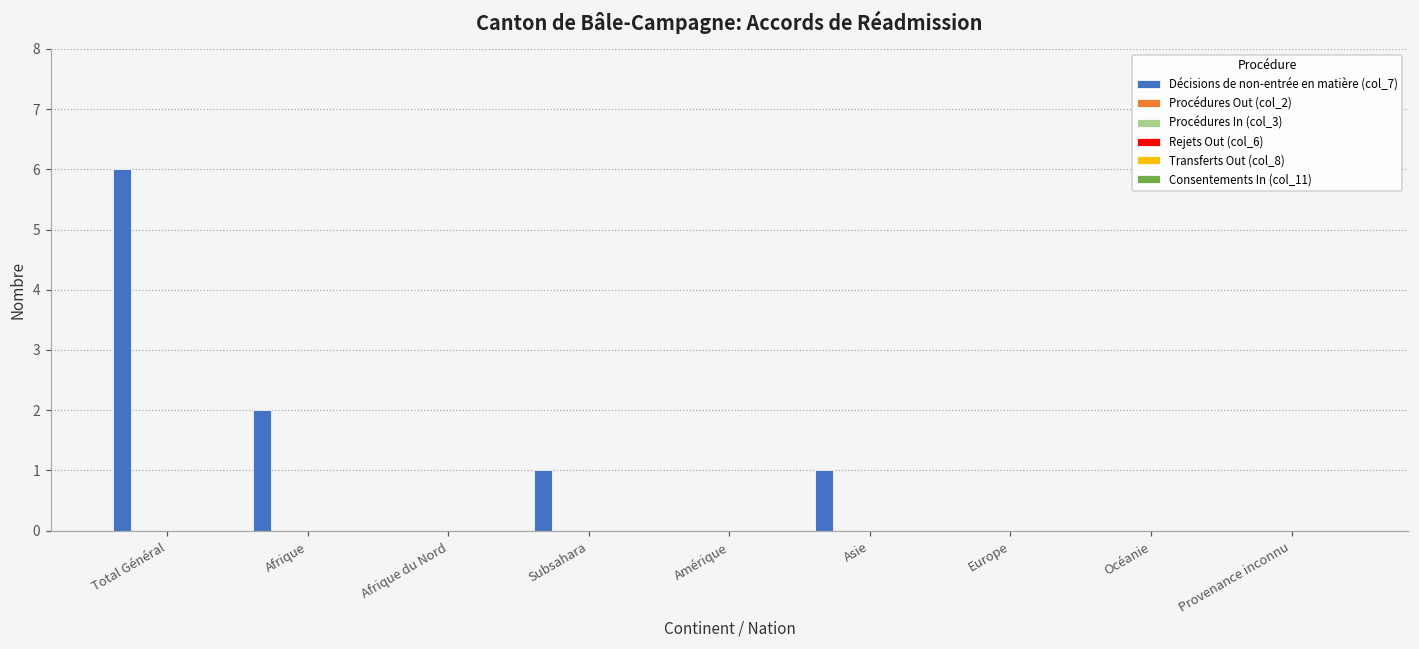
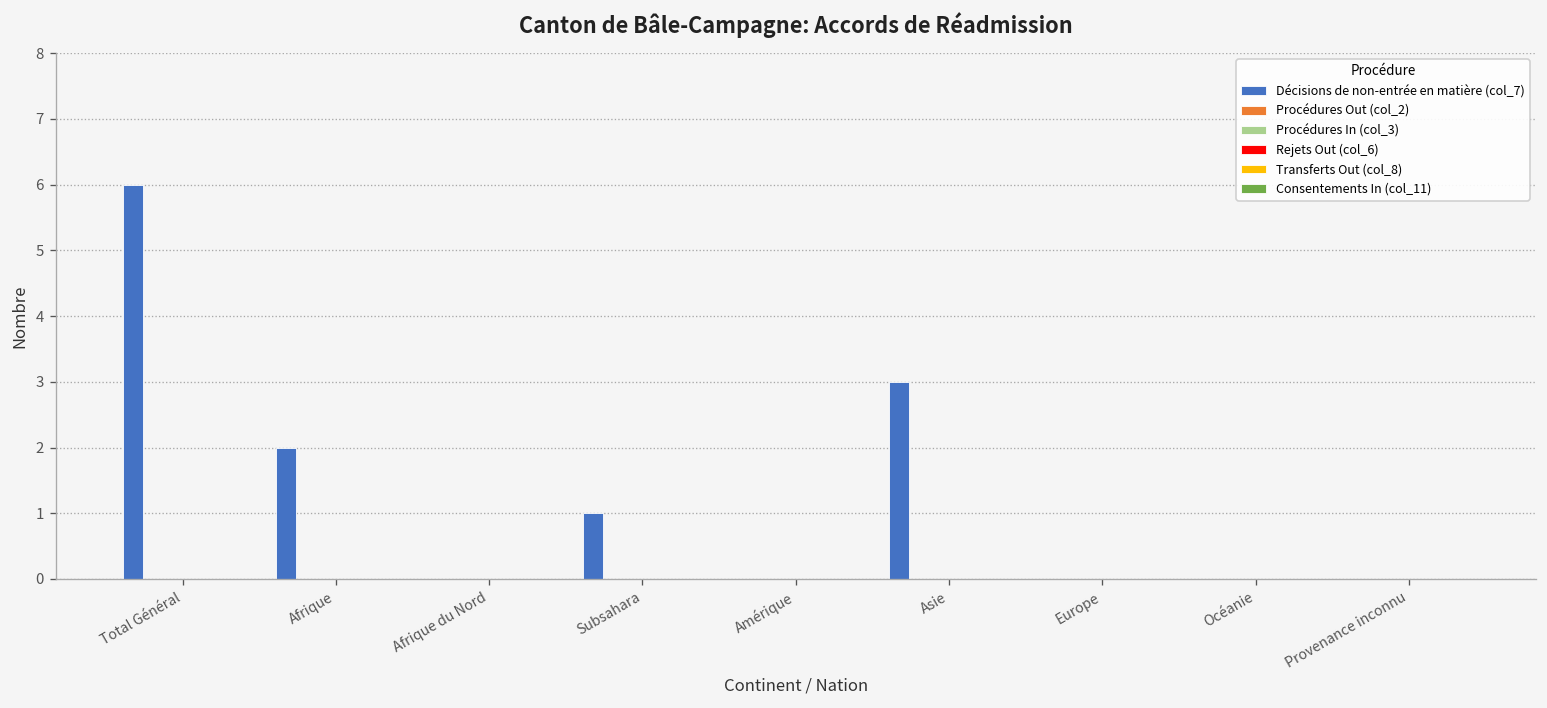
Décisions de non-entrée en matière (col_7), Asie: 1 -> 3
